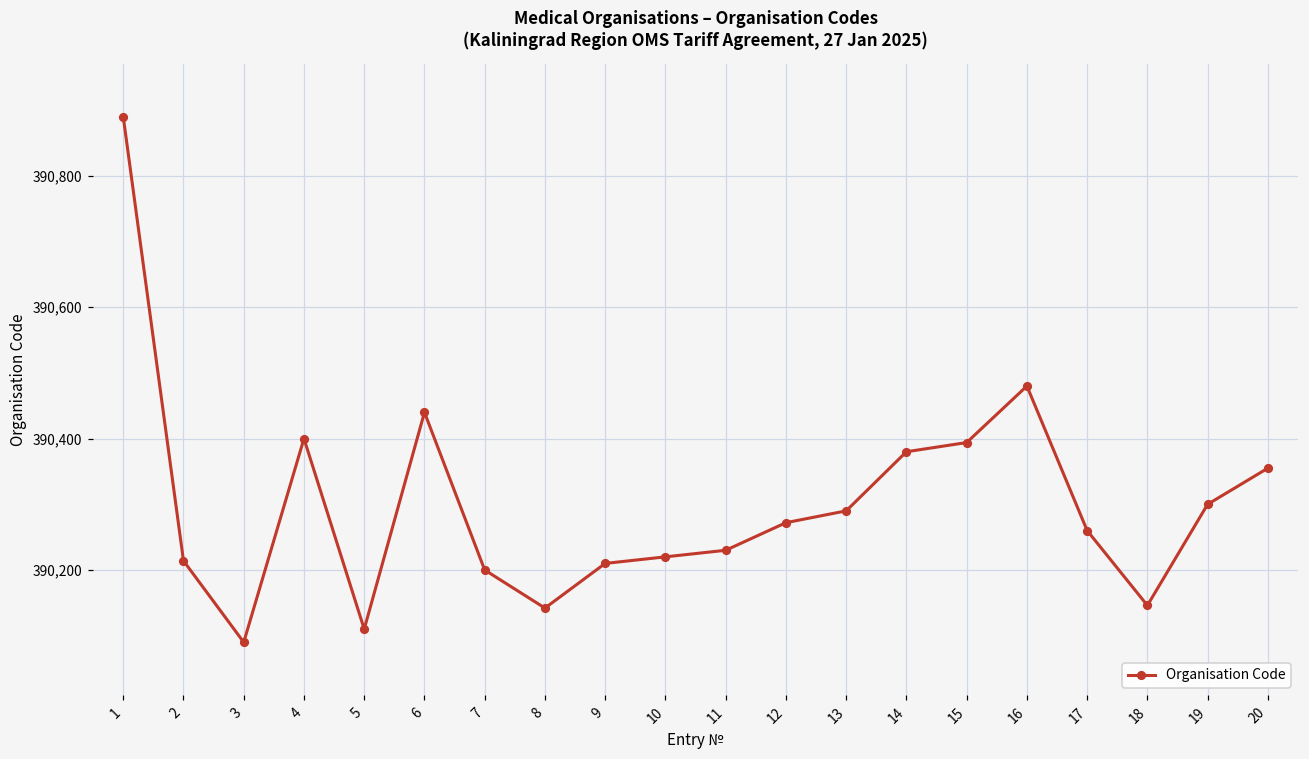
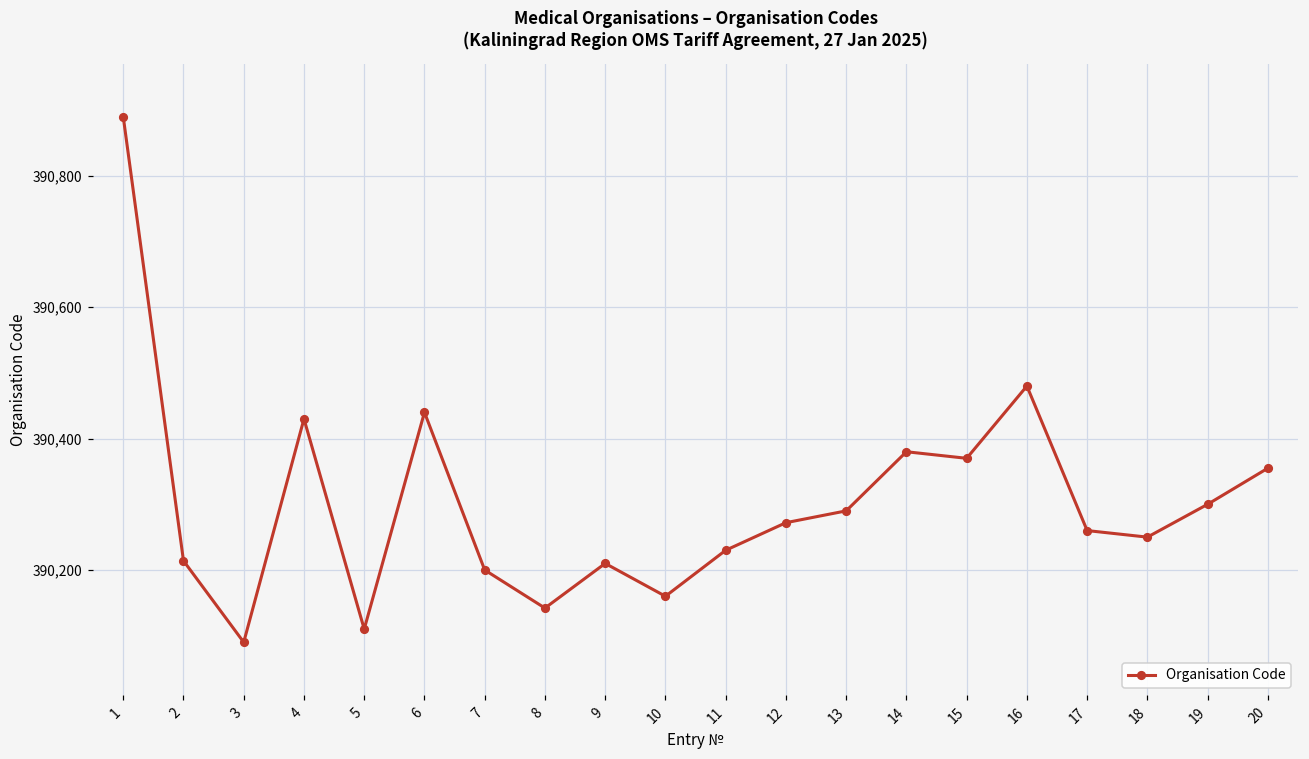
4: 390,400 -> 390,430
10: 390,220 -> 390,160
15: 390,390 -> 390,370
18: 390,150 -> 390,250
